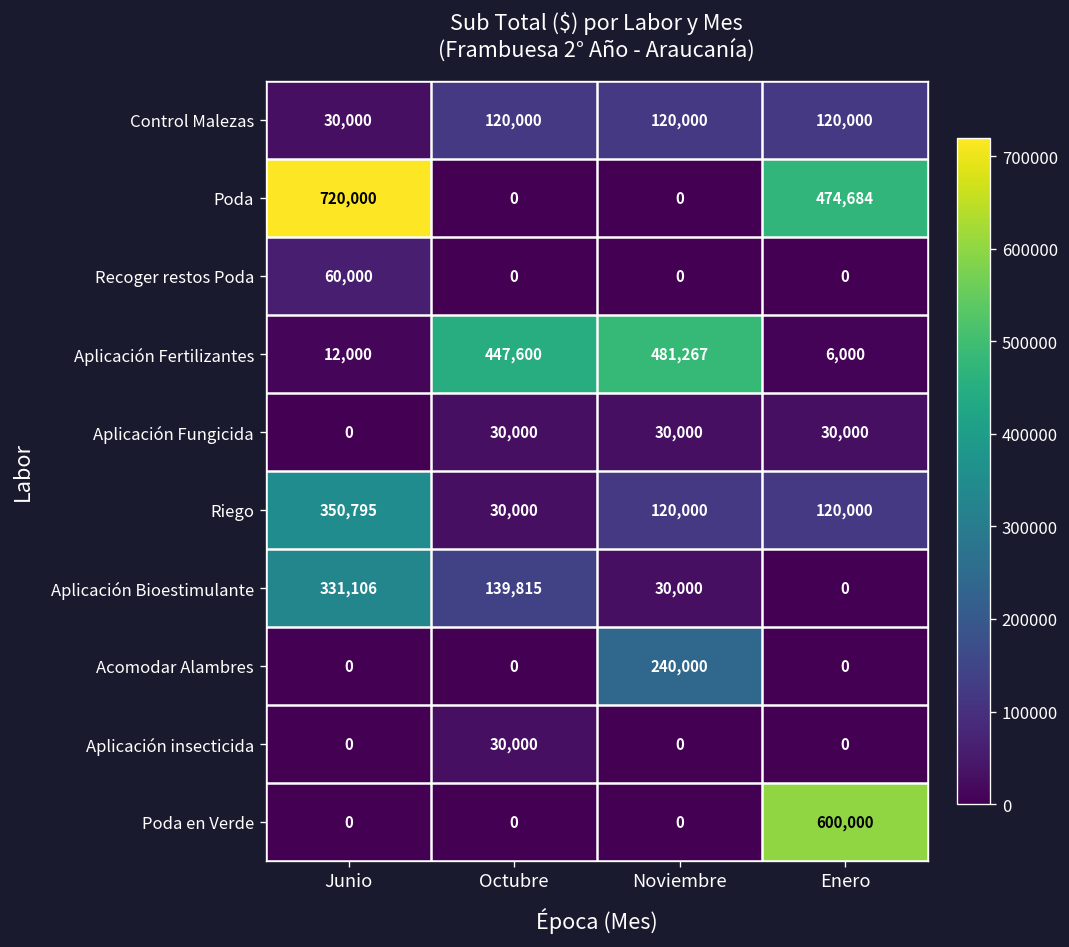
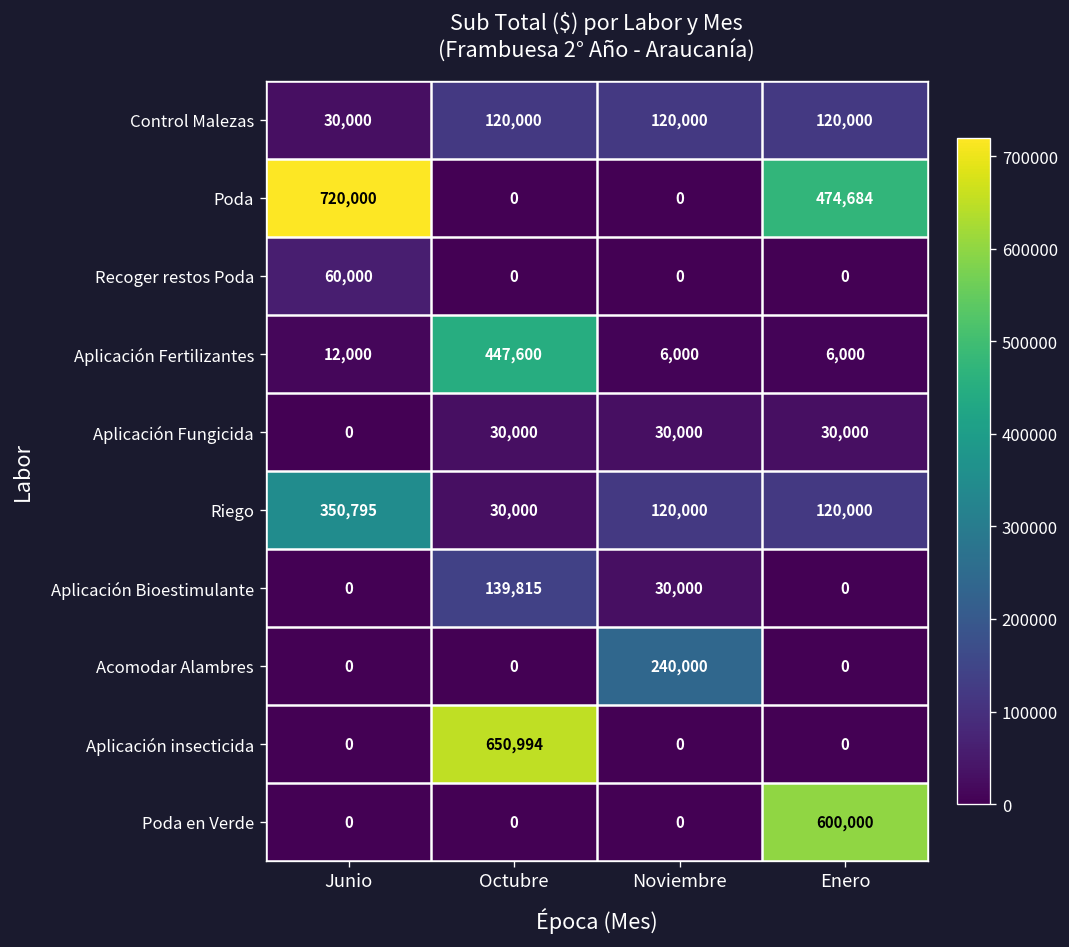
Aplicación Fertilizantes, Noviembre: 481,267 -> 6,000
Aplicación Bioestimulante, Junio: 331,106 -> 0
Aplicación insecticida, Octubre: 30,000 -> 650,994
